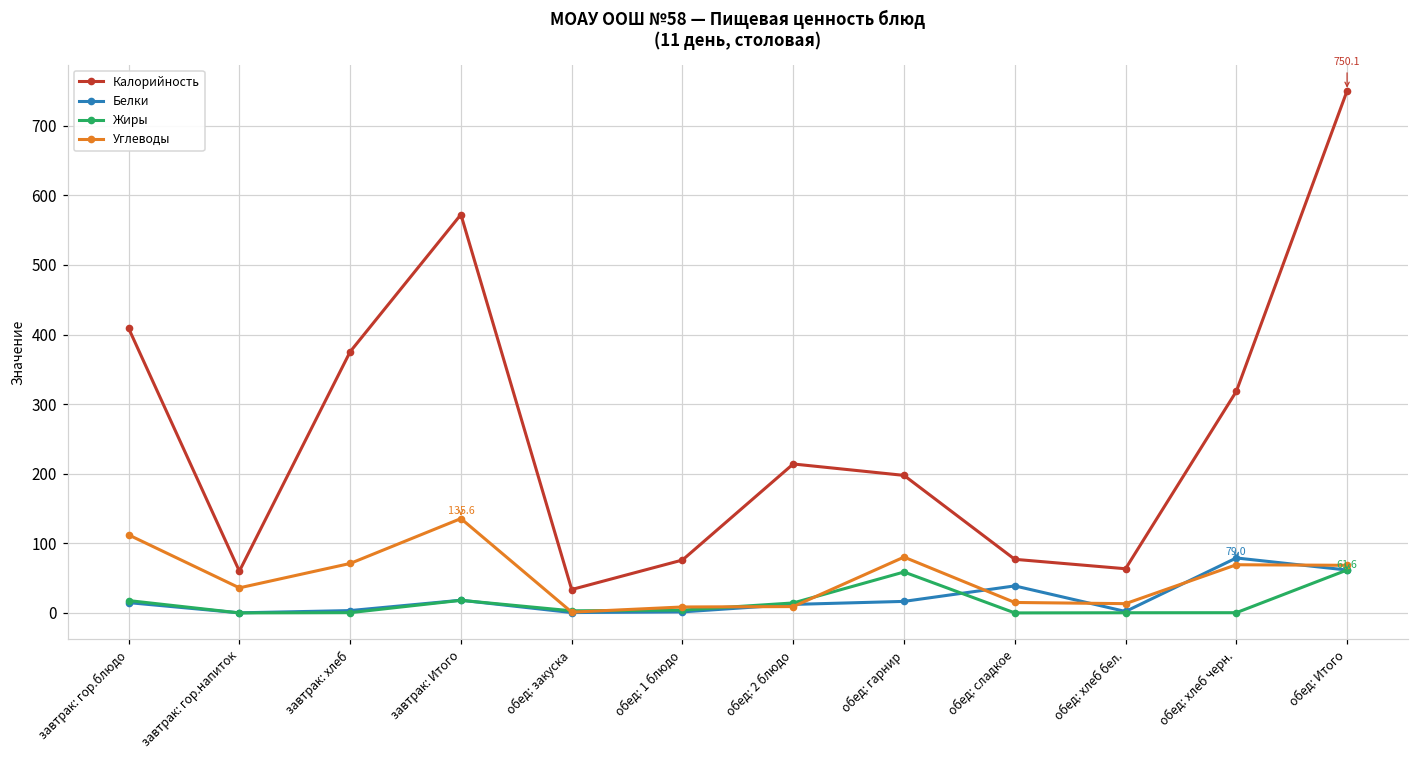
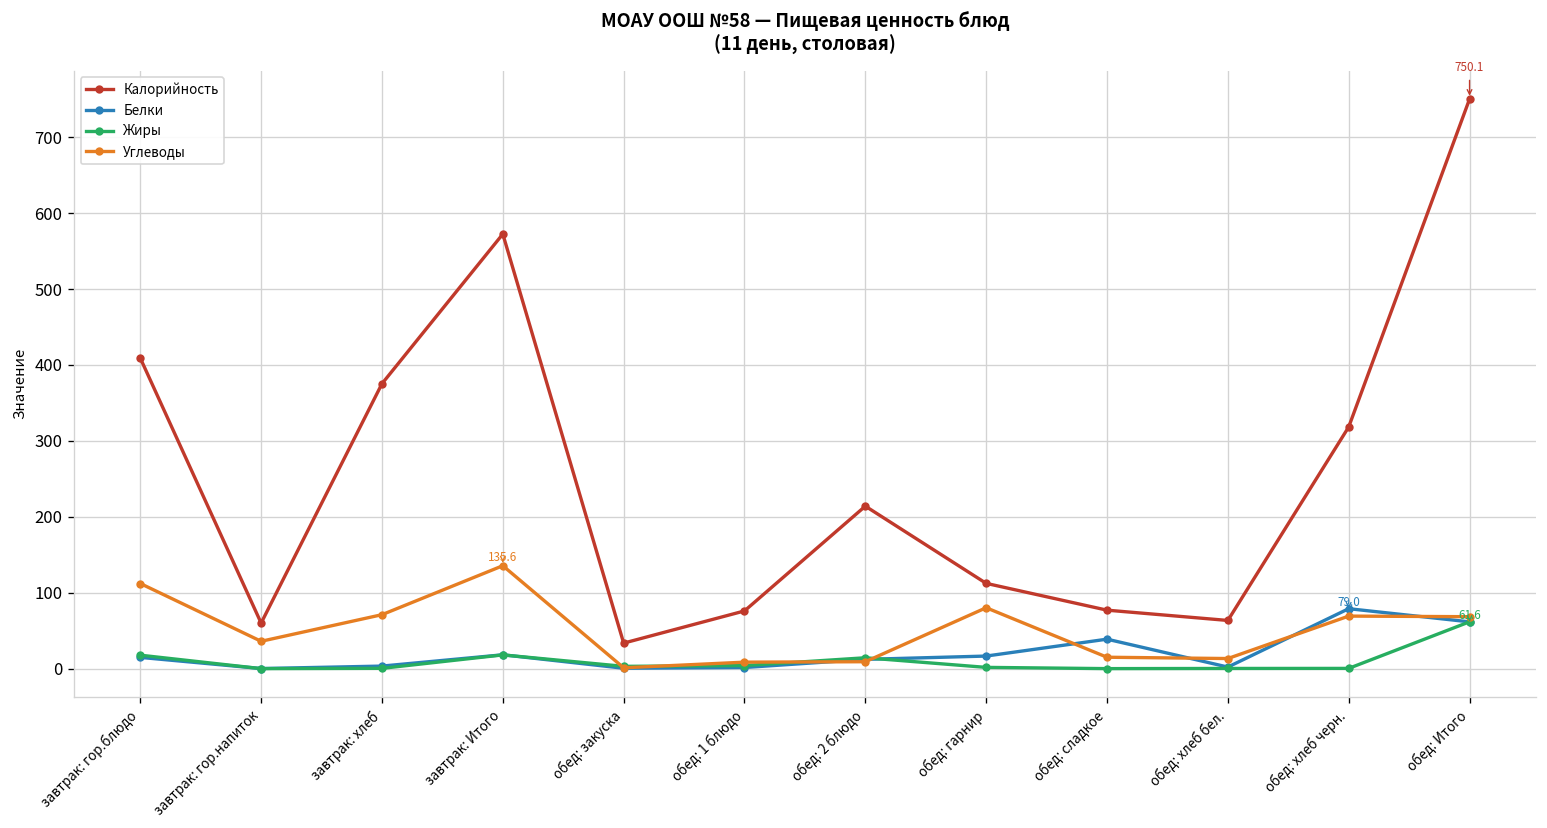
Калорийность, обед: гарнир: 200 -> 110
Жиры, обед: гарнир: 60 -> 0
